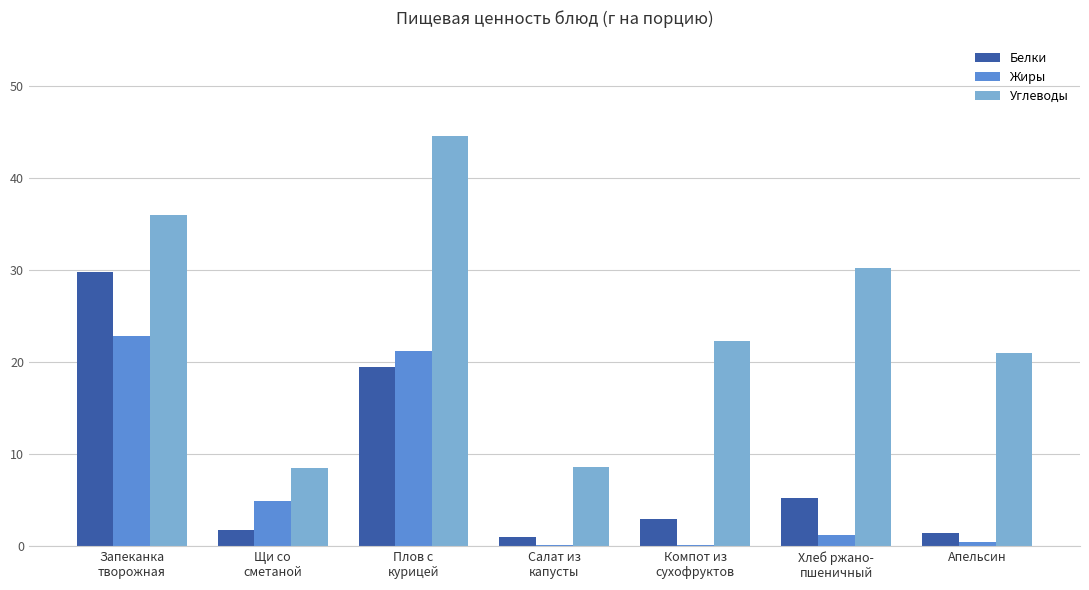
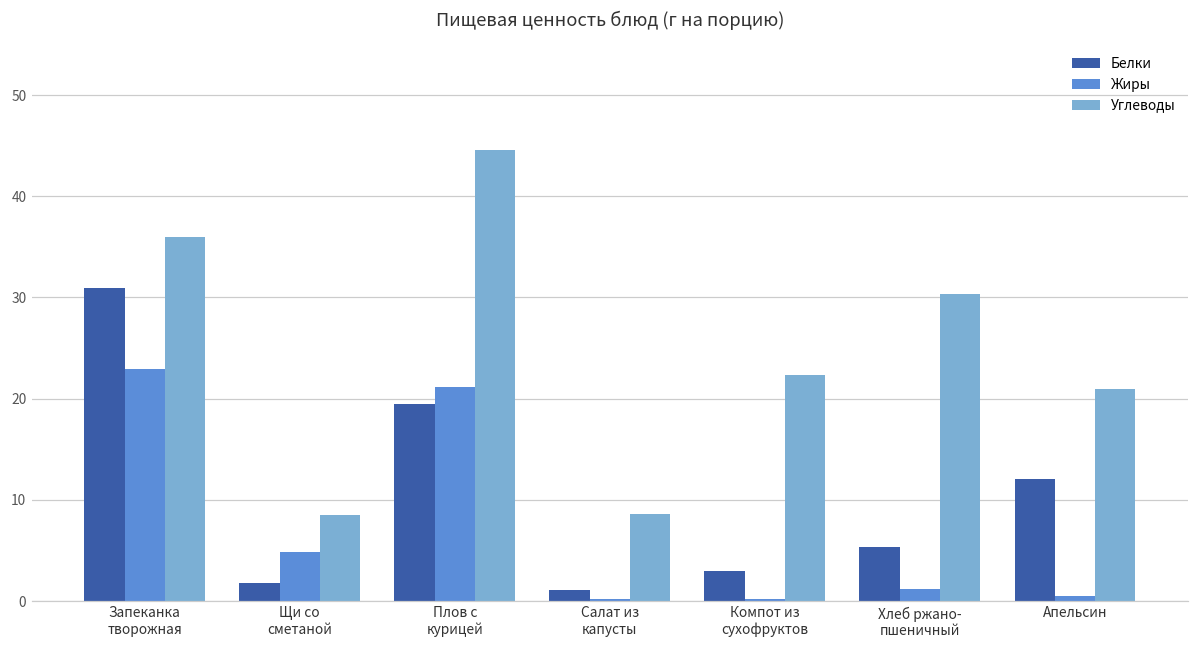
Белки, Запеканка творожная: 30 -> 31
Белки, Апельсин: 2 -> 12
